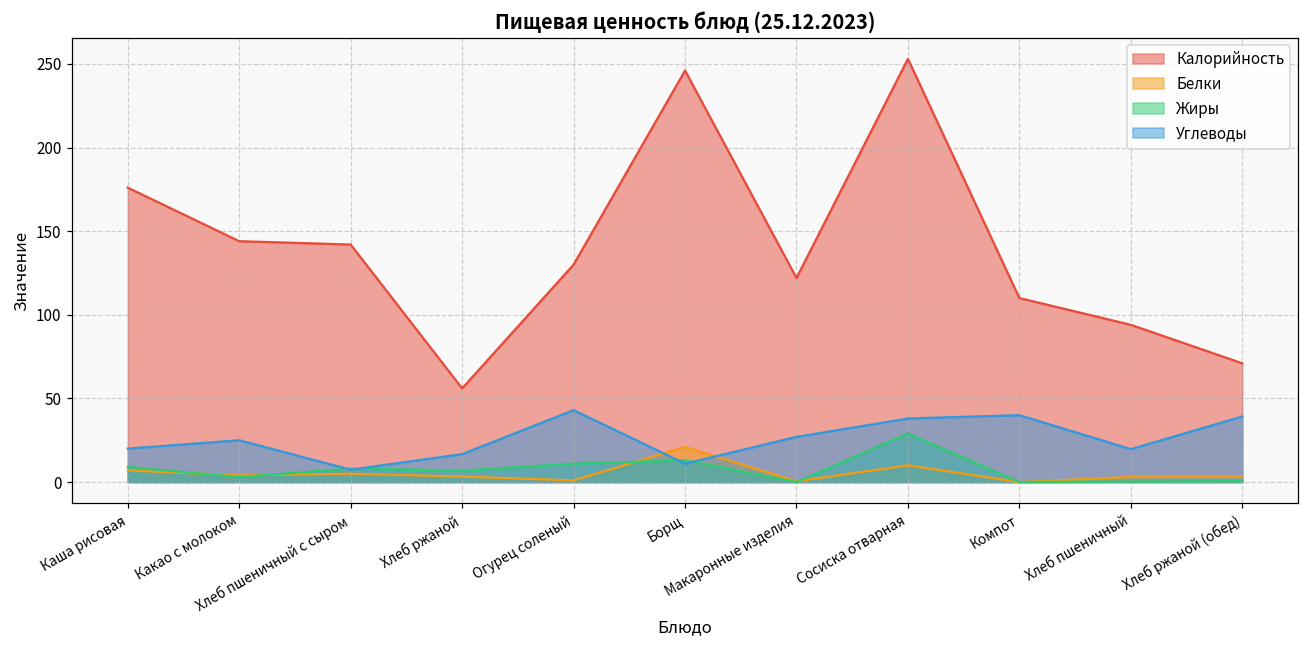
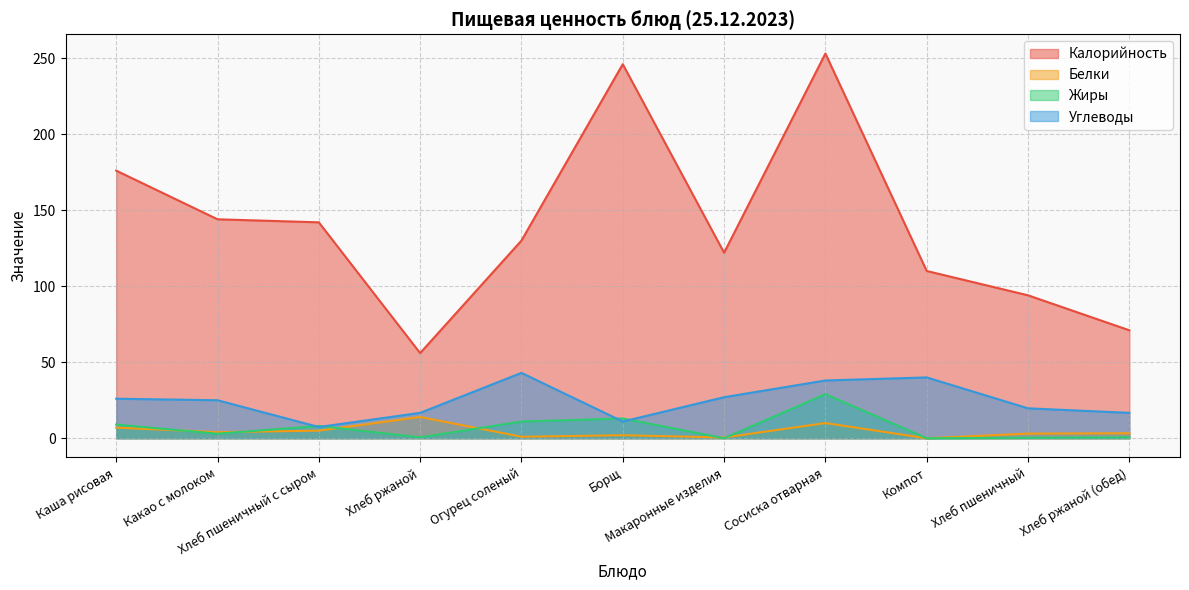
Углеводы, Каша рисовая: 20 -> 26
Белки, Хлеб ржаной: 3 -> 14
Жиры, Хлеб ржаной: 7 -> 1
Белки, Борщ: 21 -> 2
Углеводы, Хлеб ржаной (обед): 39 -> 17
